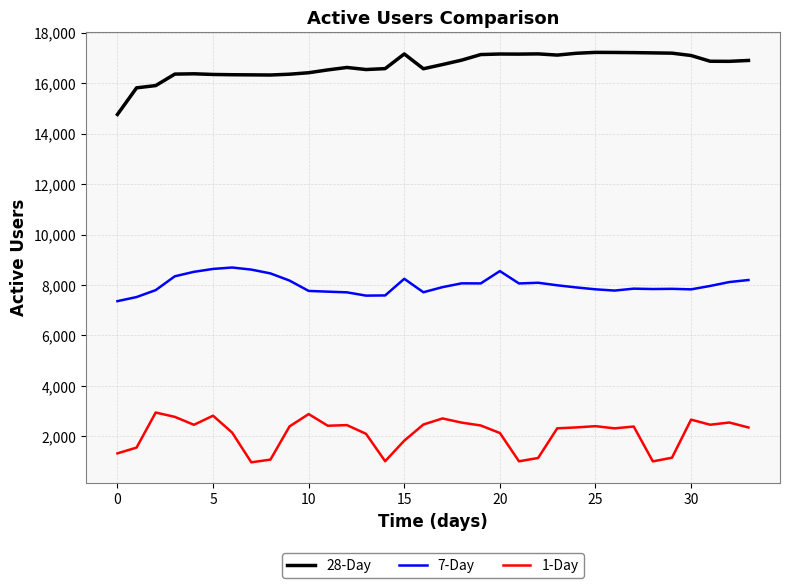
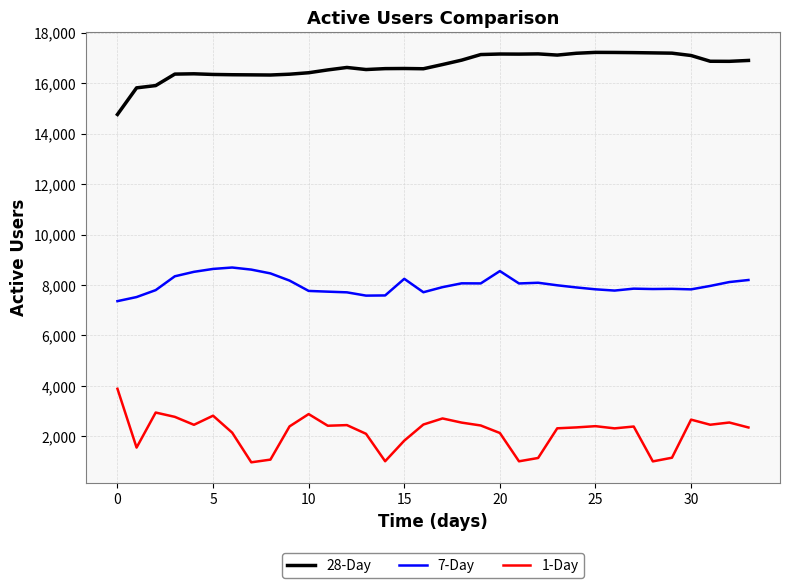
1-Day, 0: 1,300 -> 3,900
28-Day, 15: 17,200 -> 16,600
